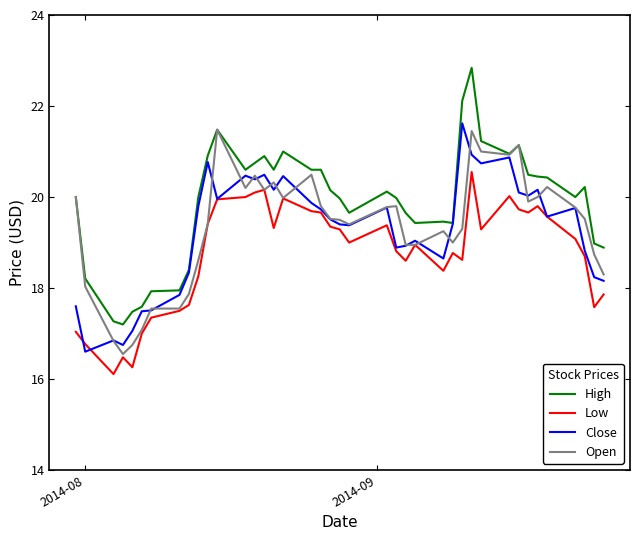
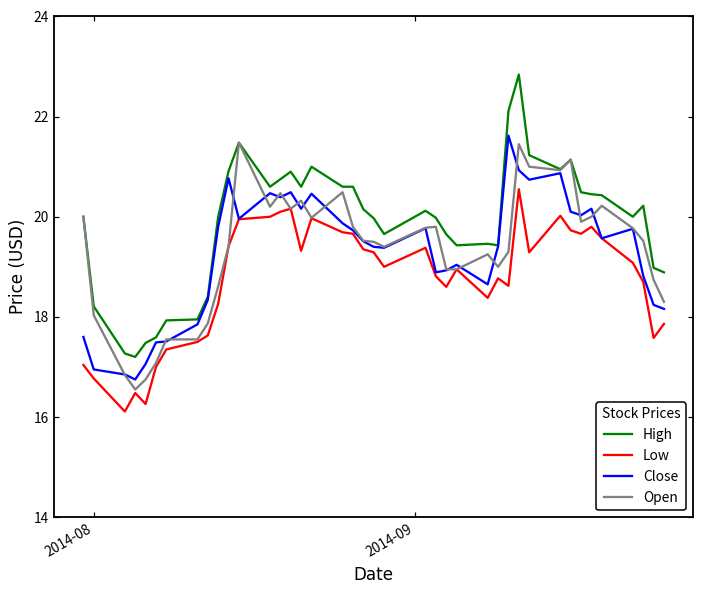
Close, 2014-08: 16.6 -> 17.0
